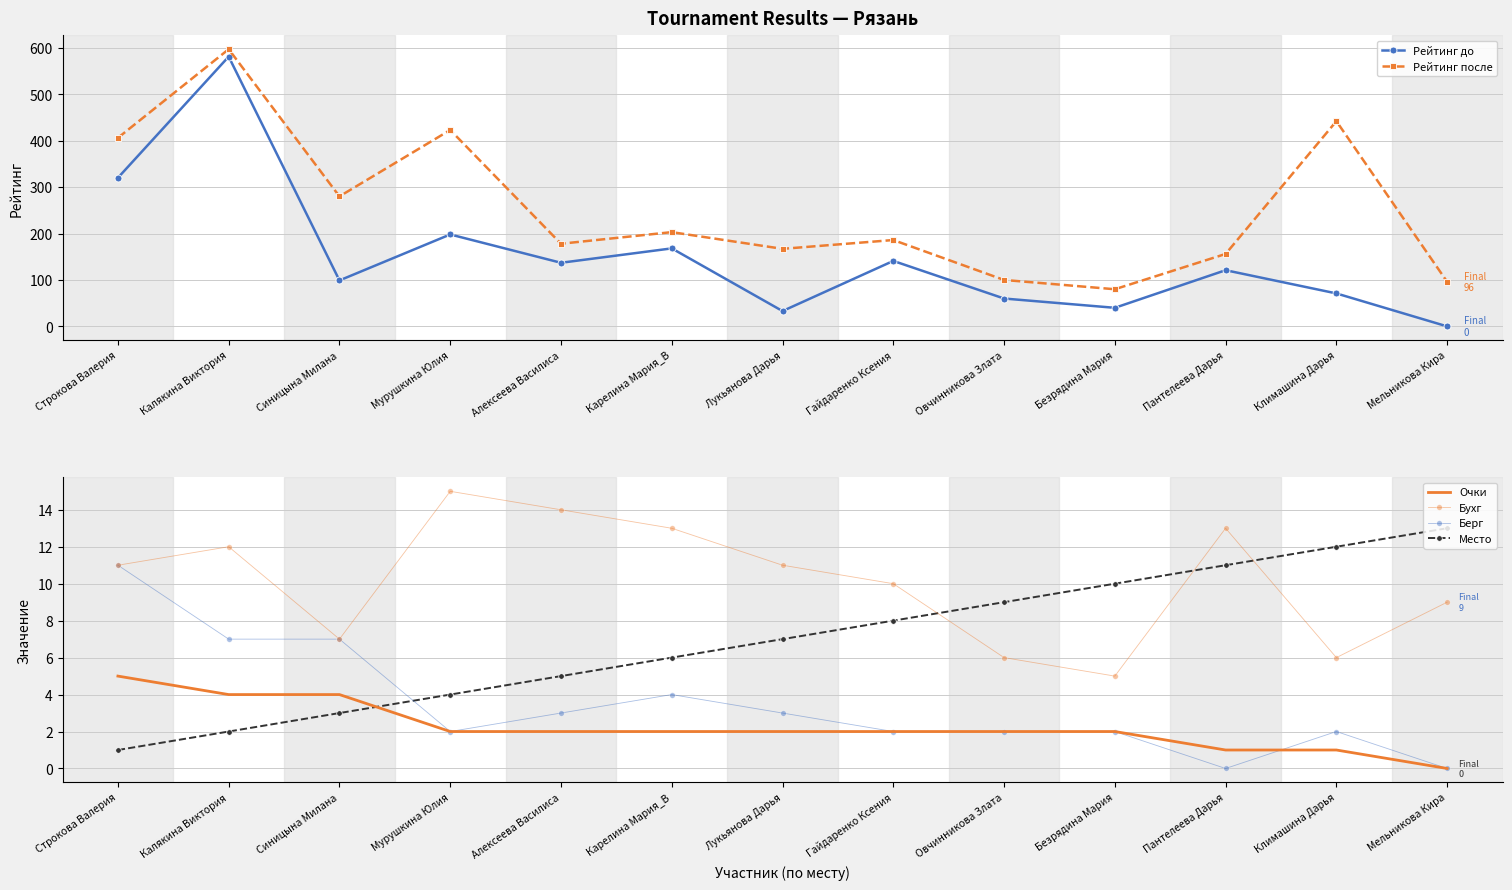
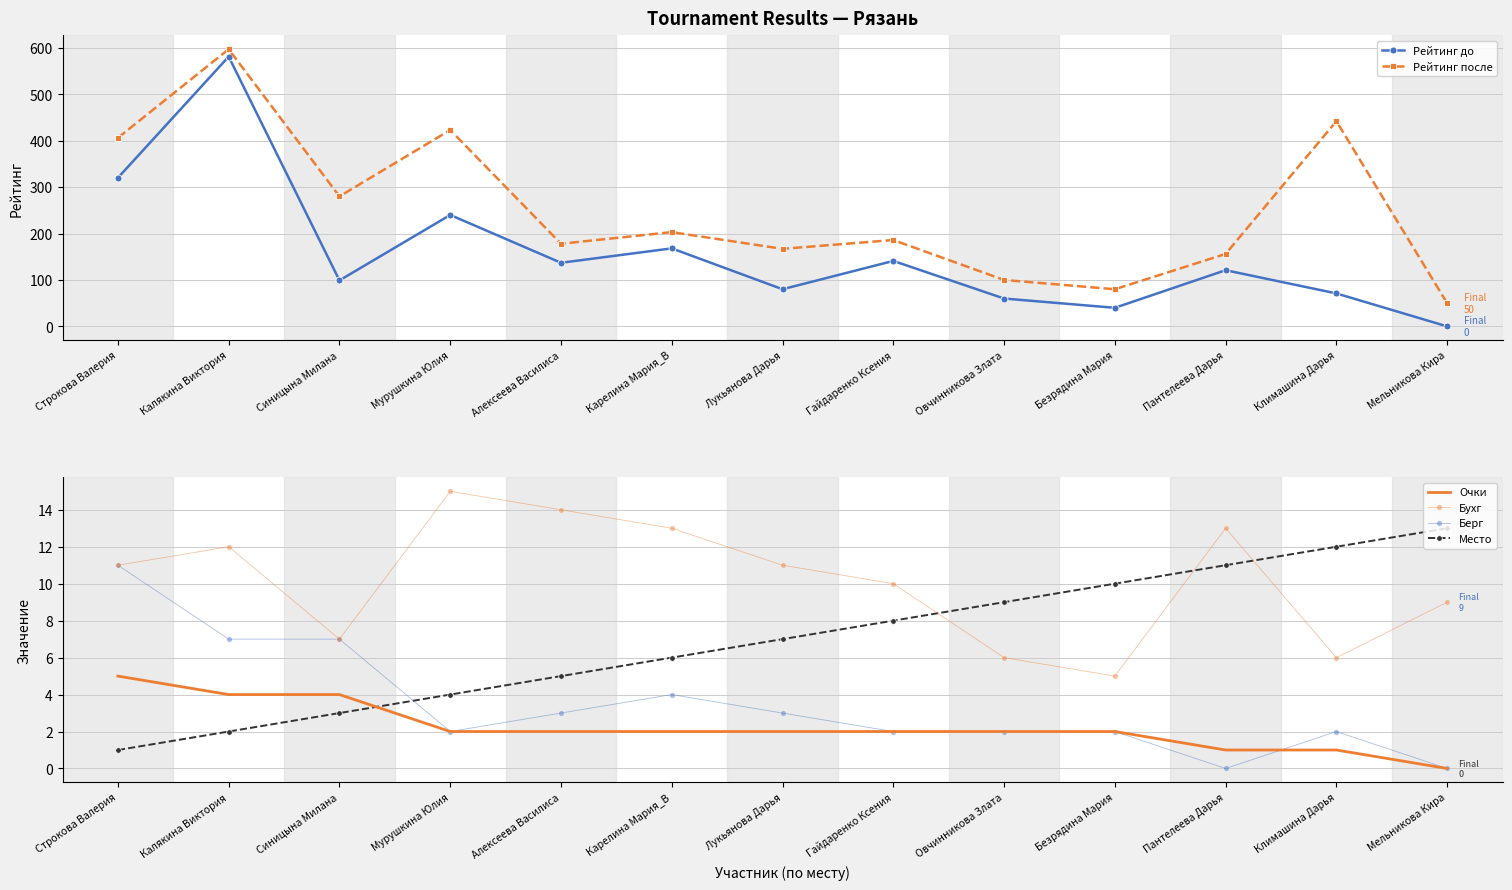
Tournament Results — Рязань, Рейтинг до, Мурушкина Юлия: 200 -> 240
Tournament Results — Рязань, Рейтинг до, Лукьянова Дарья: 30 -> 80
Tournament Results — Рязань, Рейтинг после, Мельникова Кира: 96 -> 50
